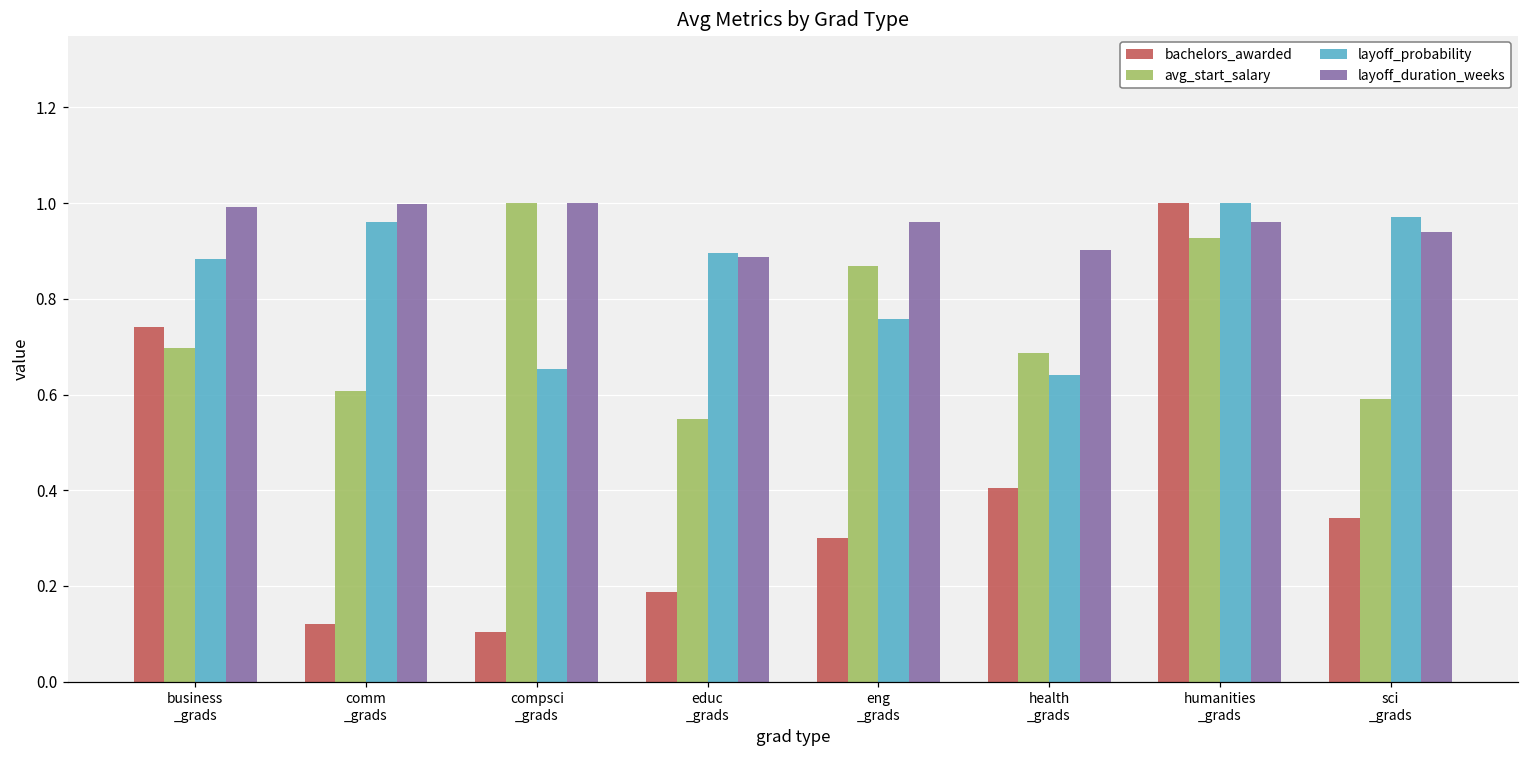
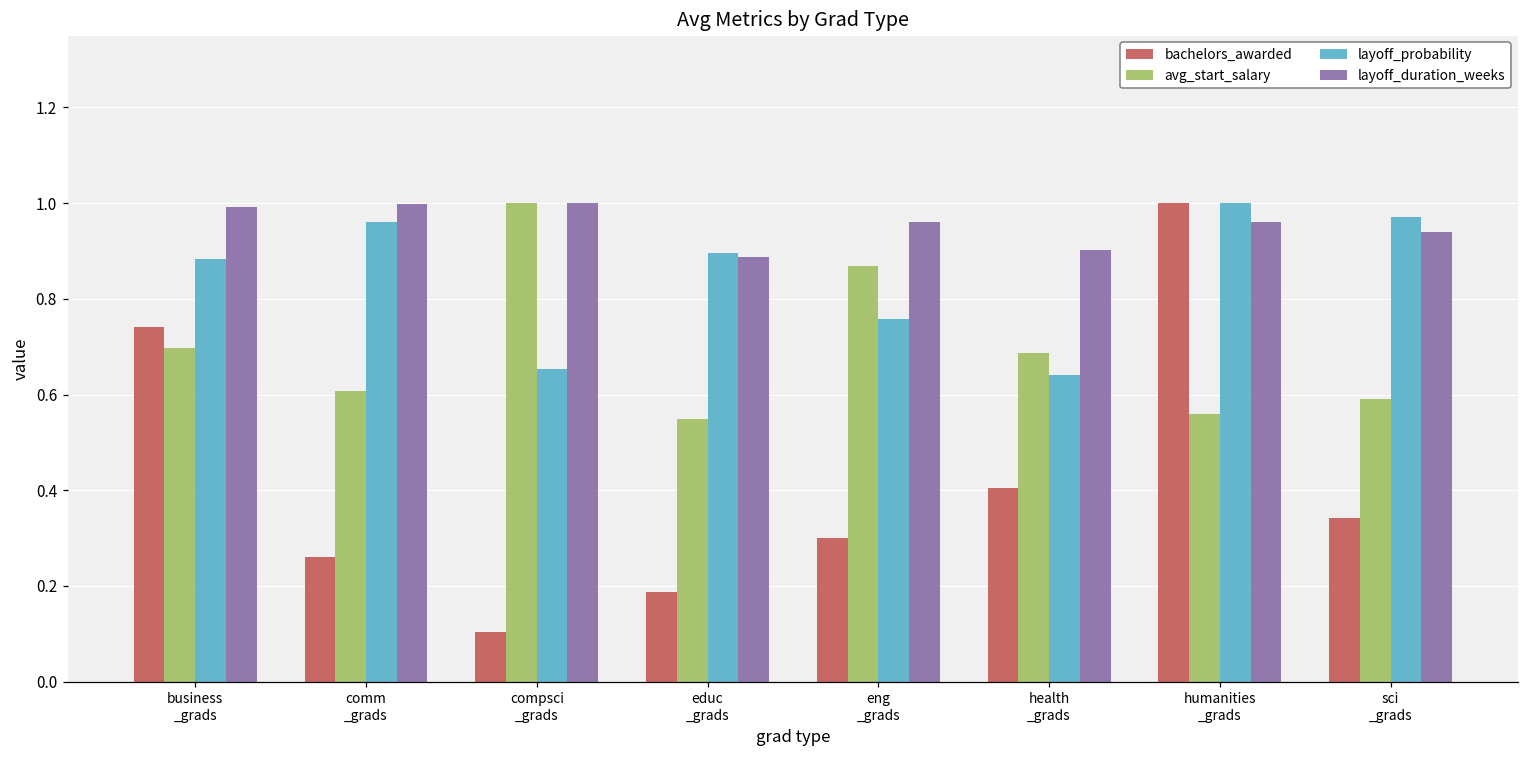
bachelors_awarded, comm _grads: 0.12 -> 0.26
avg_start_salary, humanities _grads: 0.93 -> 0.56
